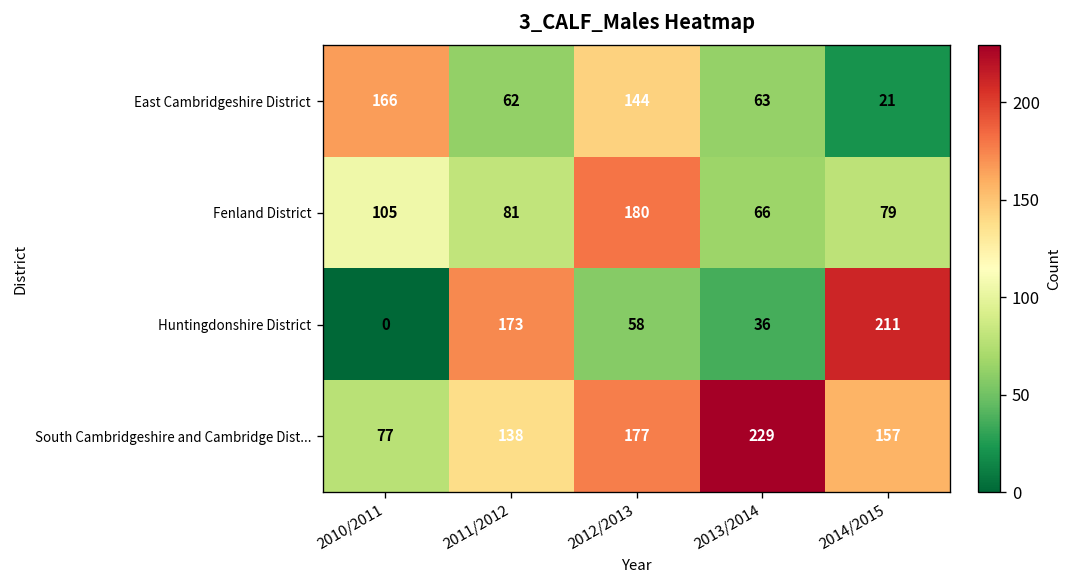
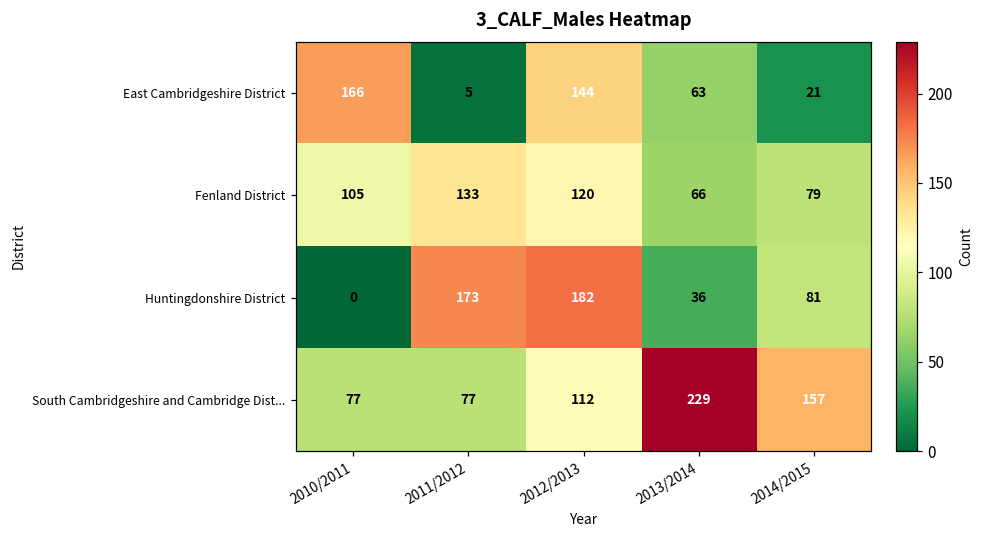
East Cambridgeshire District, 2011/2012: 62 -> 5
Fenland District, 2011/2012: 81 -> 133
Fenland District, 2012/2013: 180 -> 120
Huntingdonshire District, 2012/2013: 58 -> 182
Huntingdonshire District, 2014/2015: 211 -> 81
South Cambridgeshire and Cambridge Dist..., 2011/2012: 138 -> 77
South Cambridgeshire and Cambridge Dist..., 2012/2013: 177 -> 112
